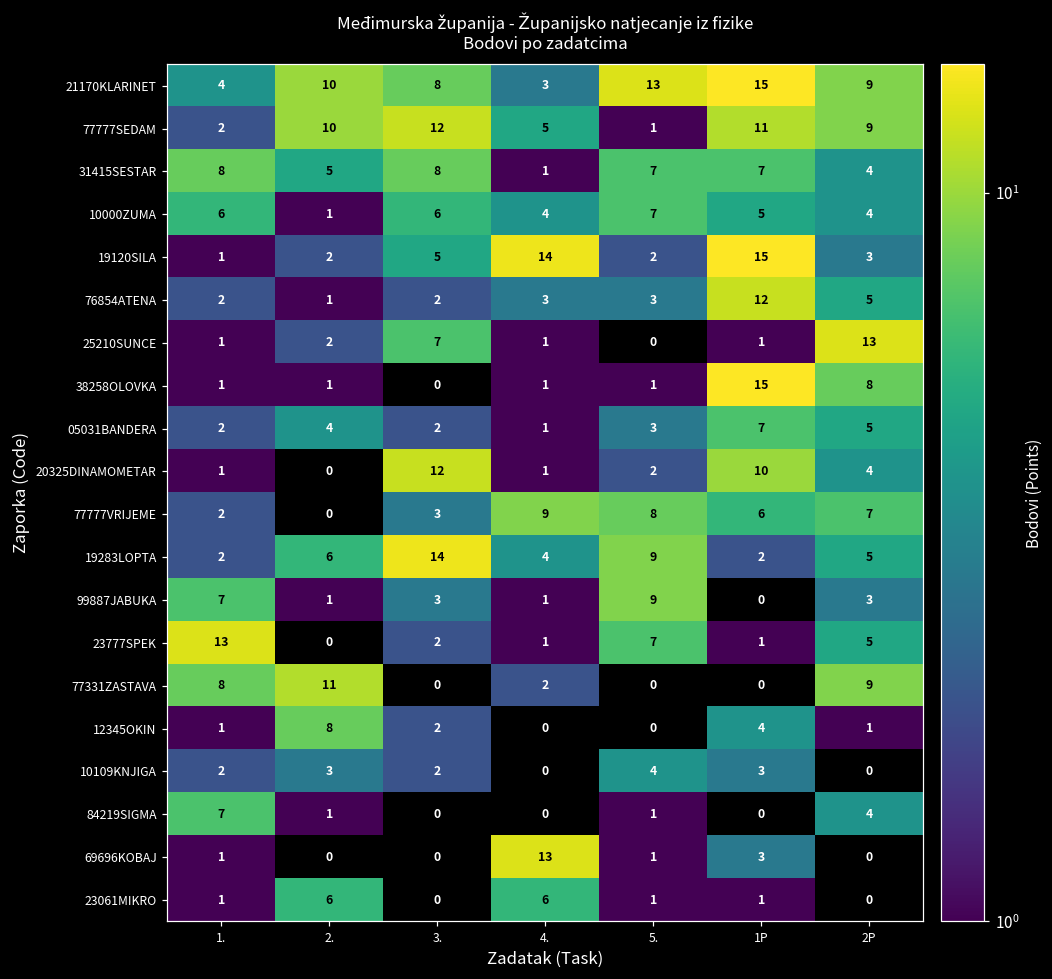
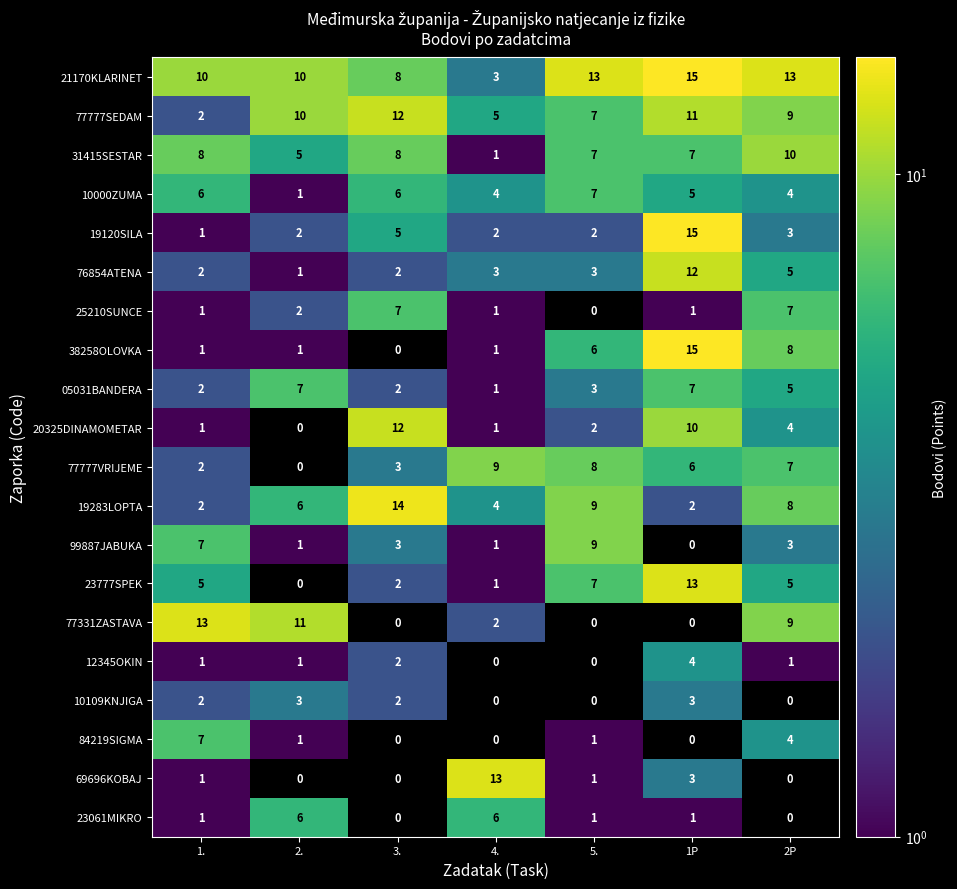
21170KLARINET, 1.: 4 -> 10
21170KLARINET, 2P: 9 -> 13
77777SEDAM, 5.: 1 -> 7
31415SESTAR, 2P: 4 -> 10
19120SILA, 4.: 14 -> 2
25210SUNCE, 2P: 13 -> 7
38258OLOVKA, 5.: 1 -> 6
05031BANDERA, 2.: 4 -> 7
19283LOPTA, 2P: 5 -> 8
23777SPEK, 1.: 13 -> 5
23777SPEK, 1P: 1 -> 13
77331ZASTAVA, 1.: 8 -> 13
12345OKIN, 2.: 8 -> 1
10109KNJIGA, 5.: 4 -> 0
